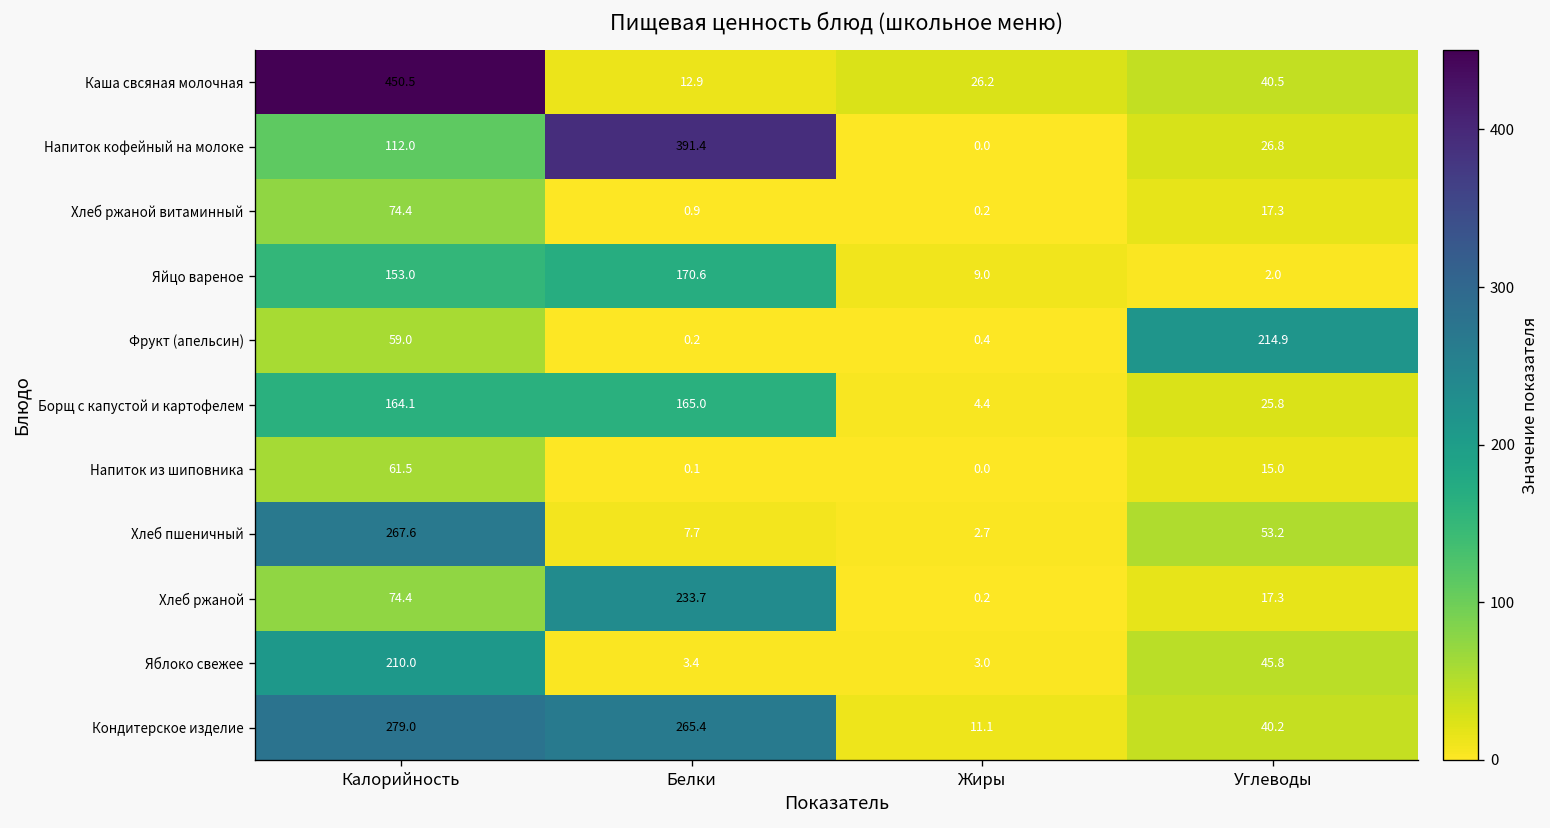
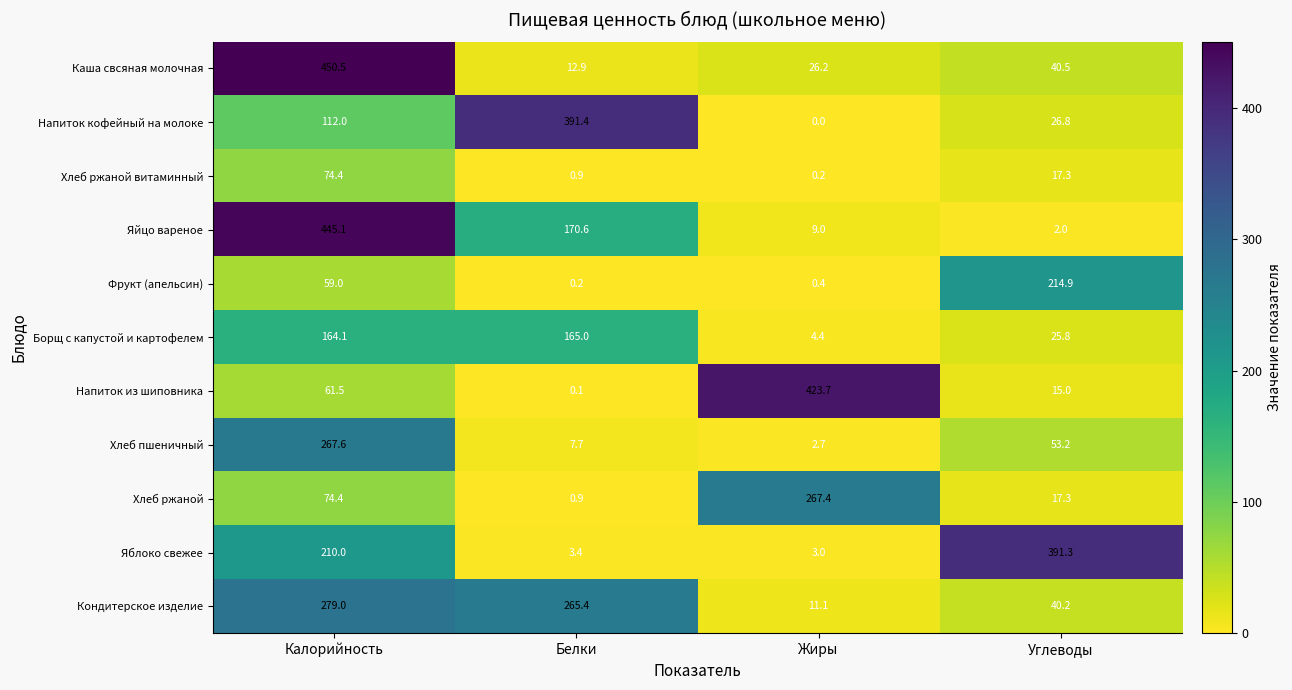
Яйцо вареное, Калорийность: 153.0 -> 445.1
Напиток из шиповника, Жиры: 0.0 -> 423.7
Хлеб ржаной, Белки: 233.7 -> 0.9
Хлеб ржаной, Жиры: 0.2 -> 267.4
Яблоко свежее, Углеводы: 45.8 -> 391.3
